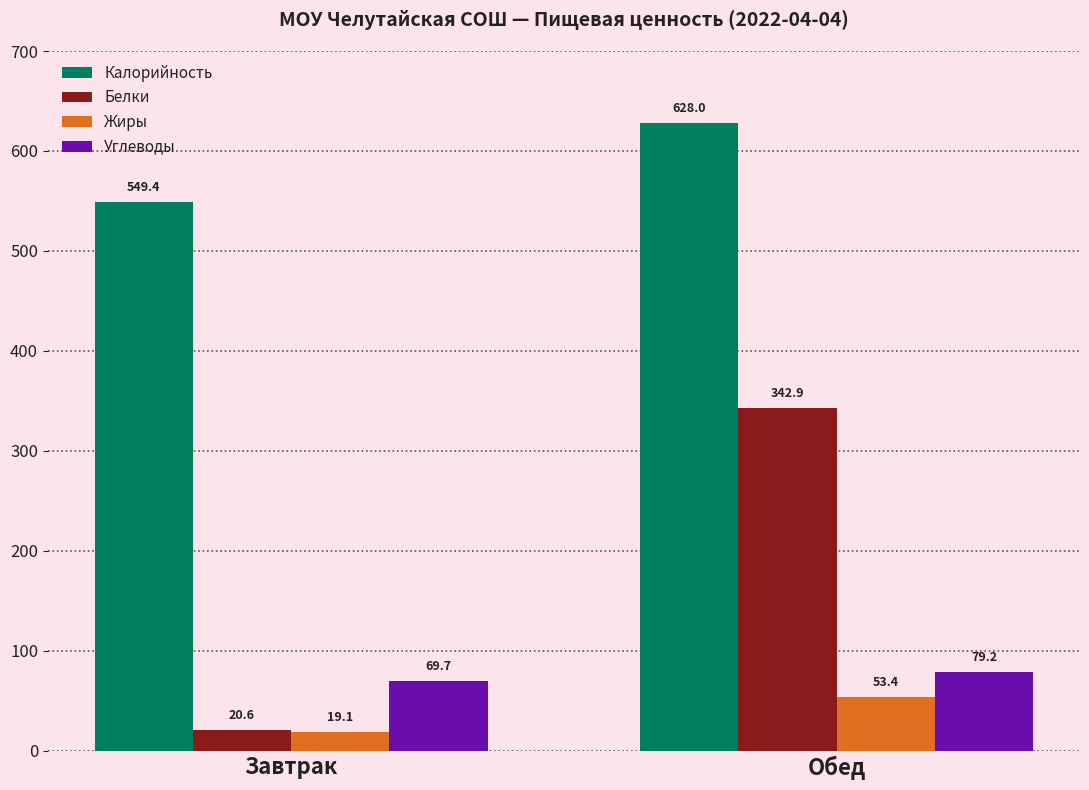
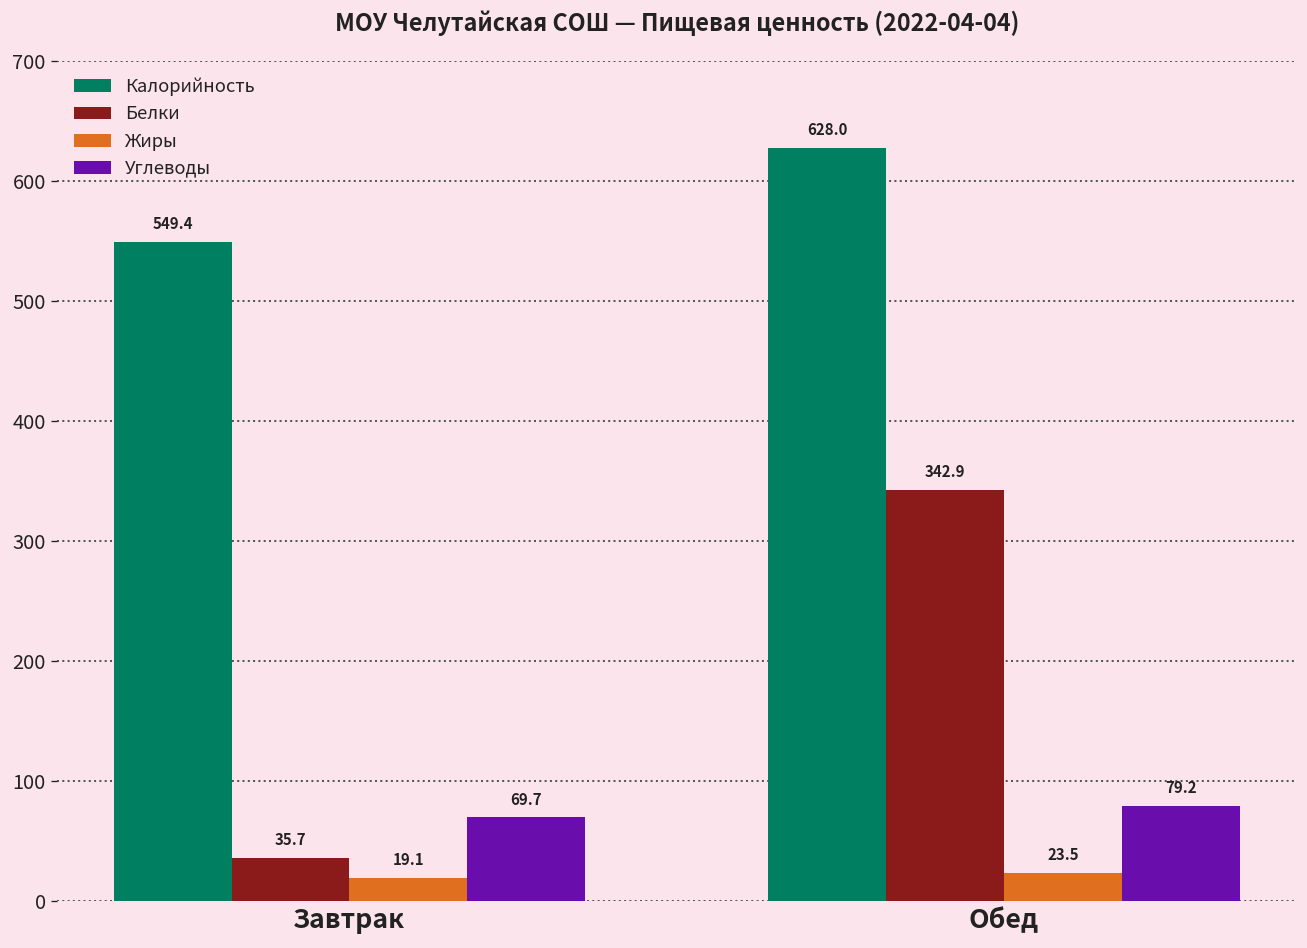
Белки, Завтрак: 20.6 -> 35.7
Жиры, Обед: 53.4 -> 23.5
